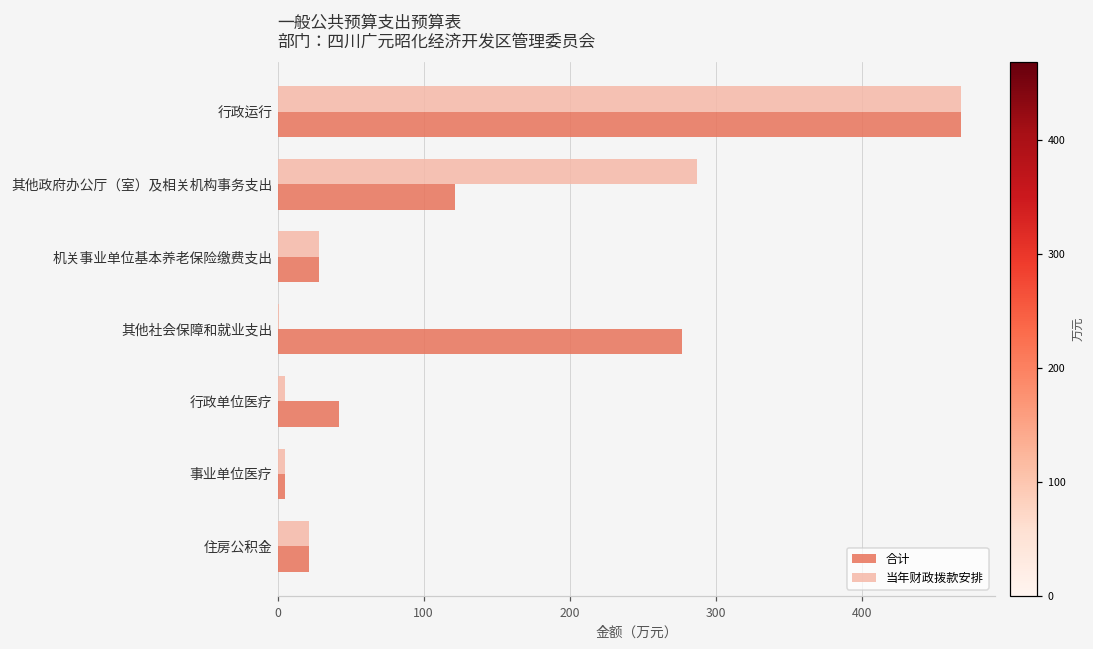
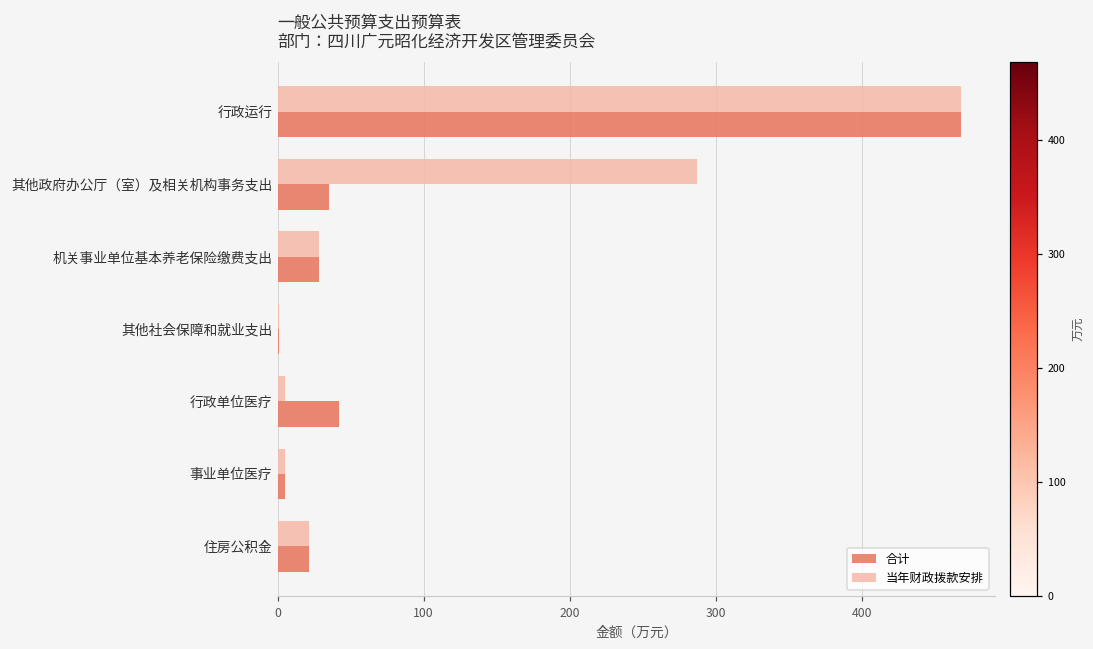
合计, 其他政府办公厅（室）及相关机构事务支出: 122 -> 35
合计, 其他社会保障和就业支出: 277 -> 1
